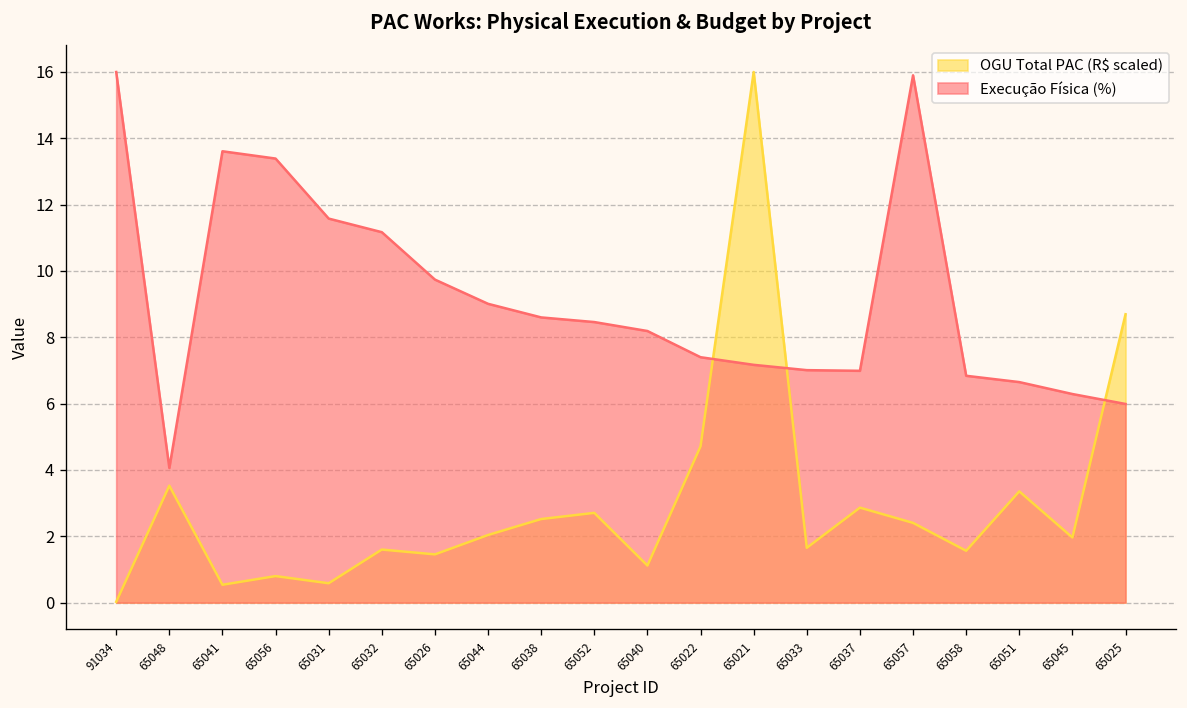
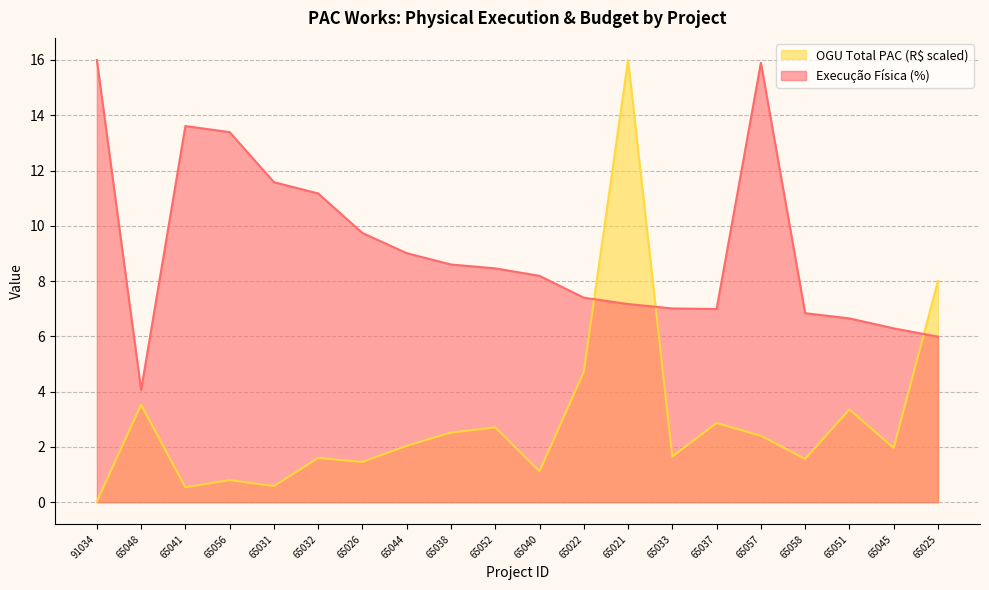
OGU Total PAC (R$ scaled), 65025: 8.7 -> 8.0
